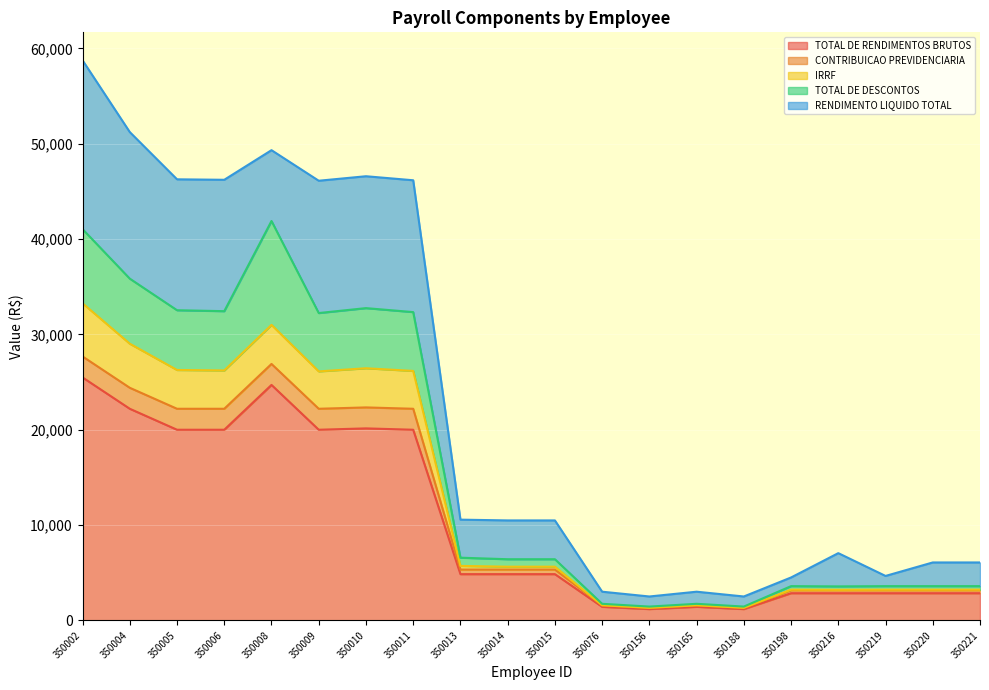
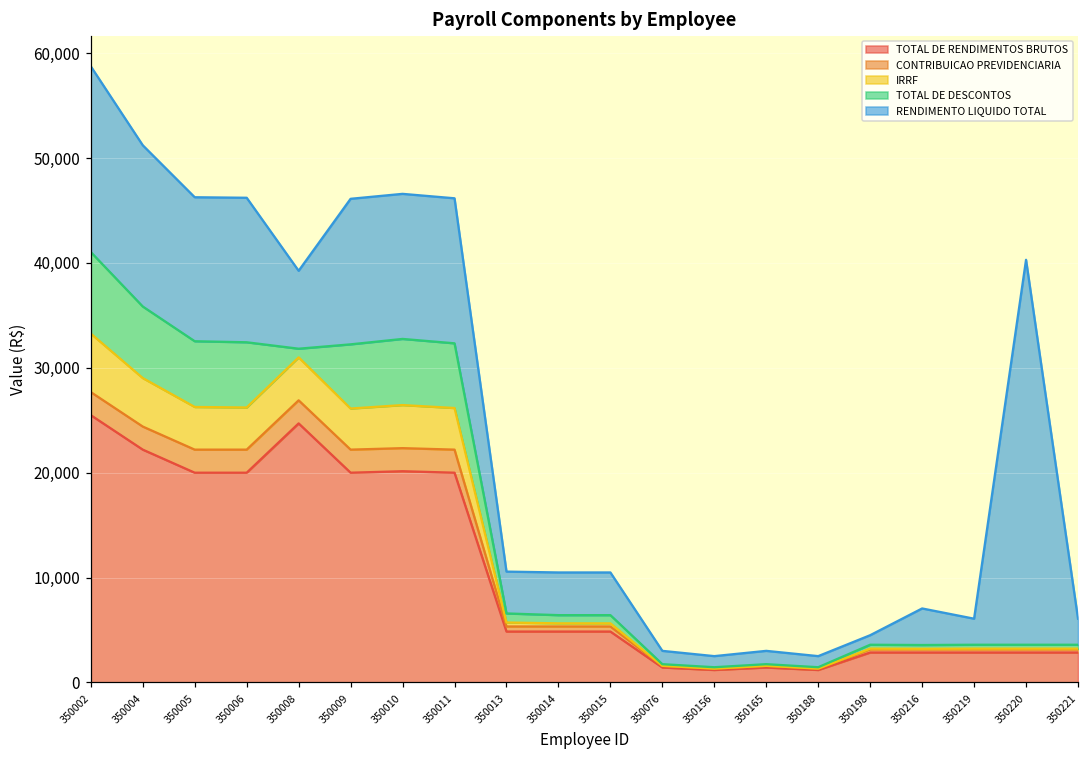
TOTAL DE DESCONTOS, 350008: 11,000 -> 1,000
RENDIMENTO LIQUIDO TOTAL, 350219: 1,000 -> 2,000
RENDIMENTO LIQUIDO TOTAL, 350220: 2,000 -> 37,000
